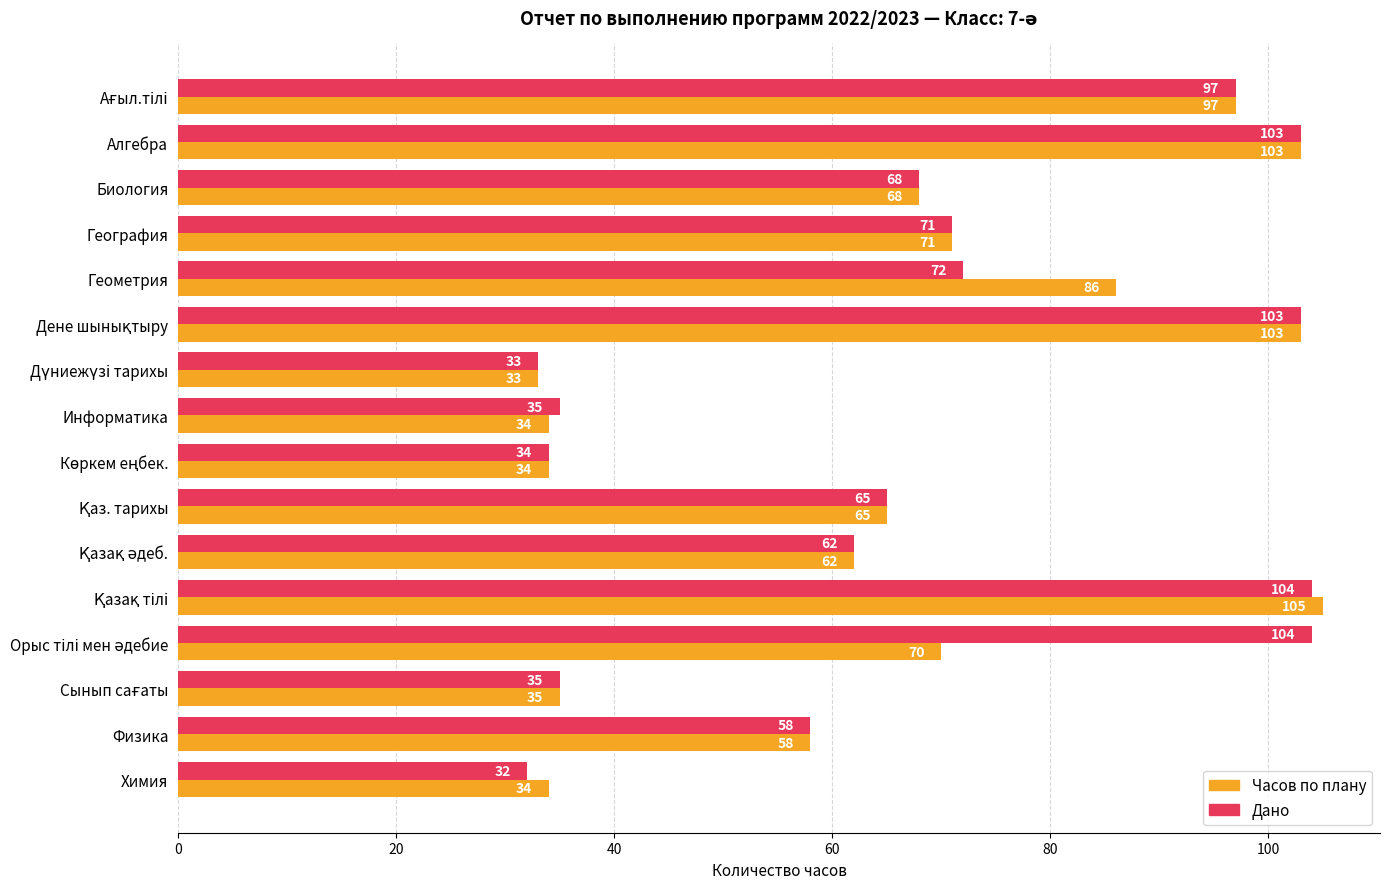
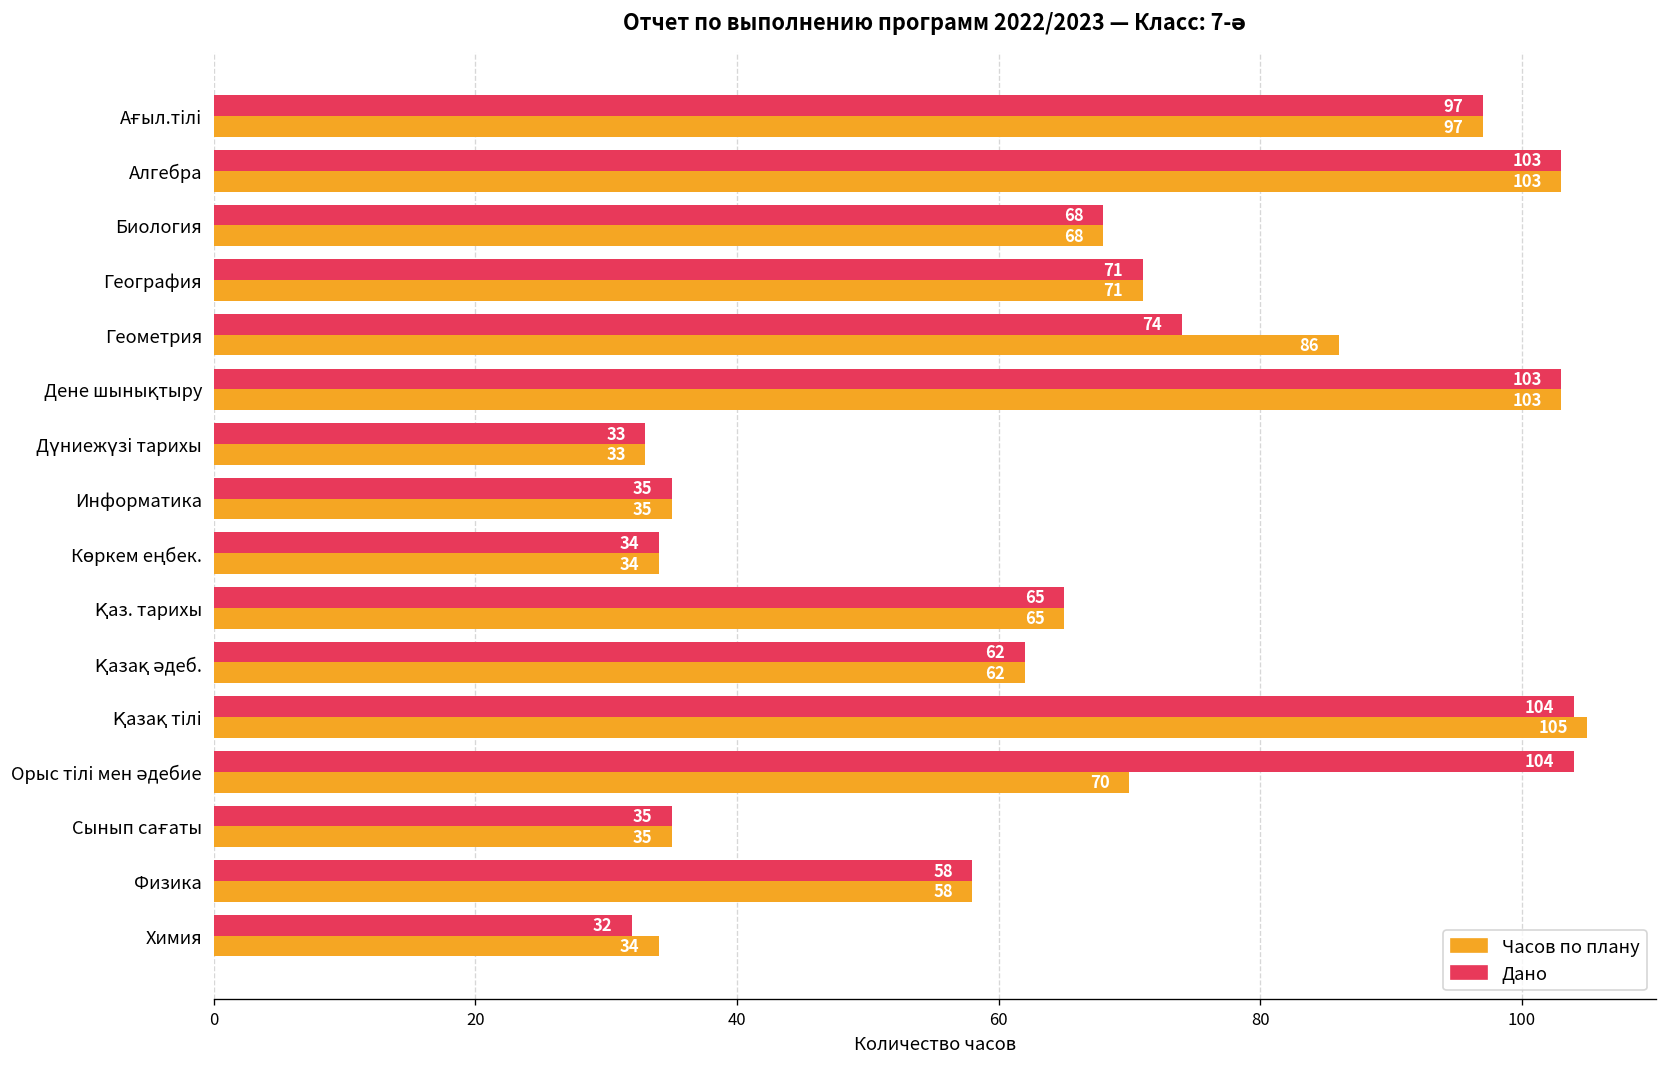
Дано, Геометрия: 72 -> 74
Часов по плану, Информатика: 34 -> 35
